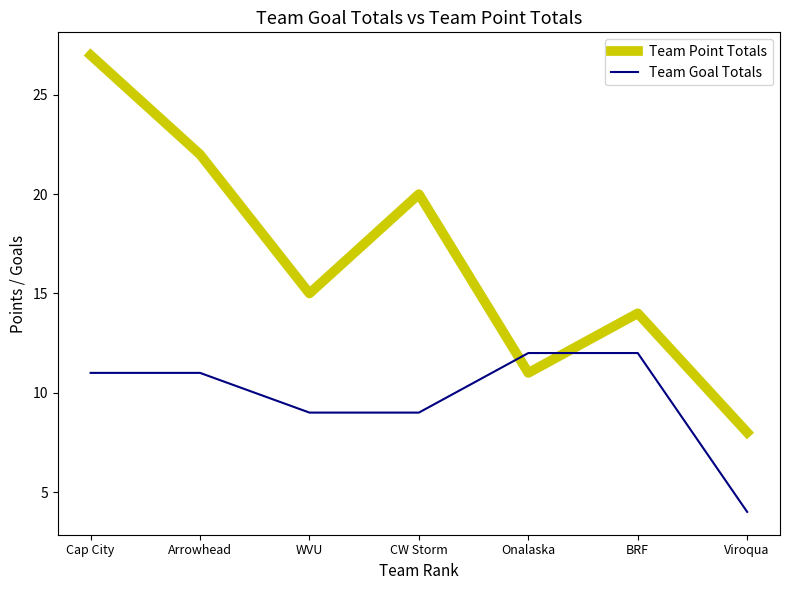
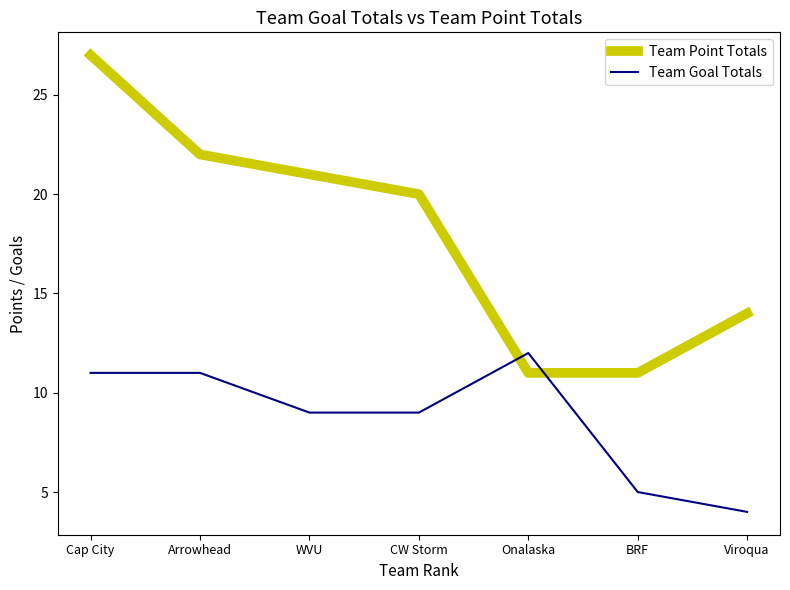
Team Point Totals, WVU: 15 -> 21
Team Point Totals, BRF: 14 -> 11
Team Goal Totals, BRF: 12 -> 5
Team Point Totals, Viroqua: 8 -> 14
